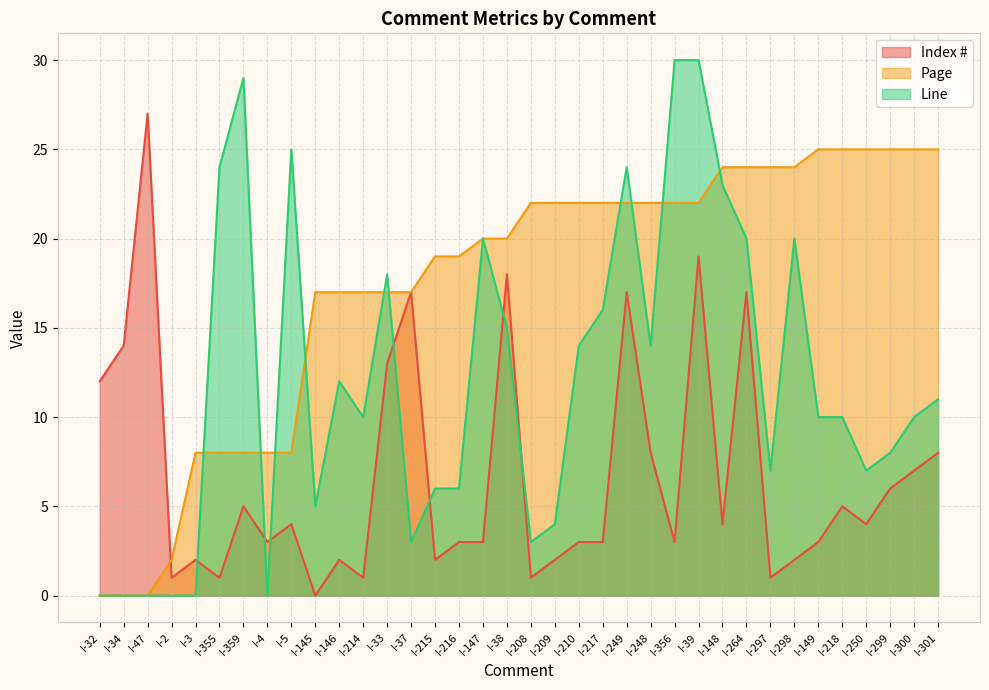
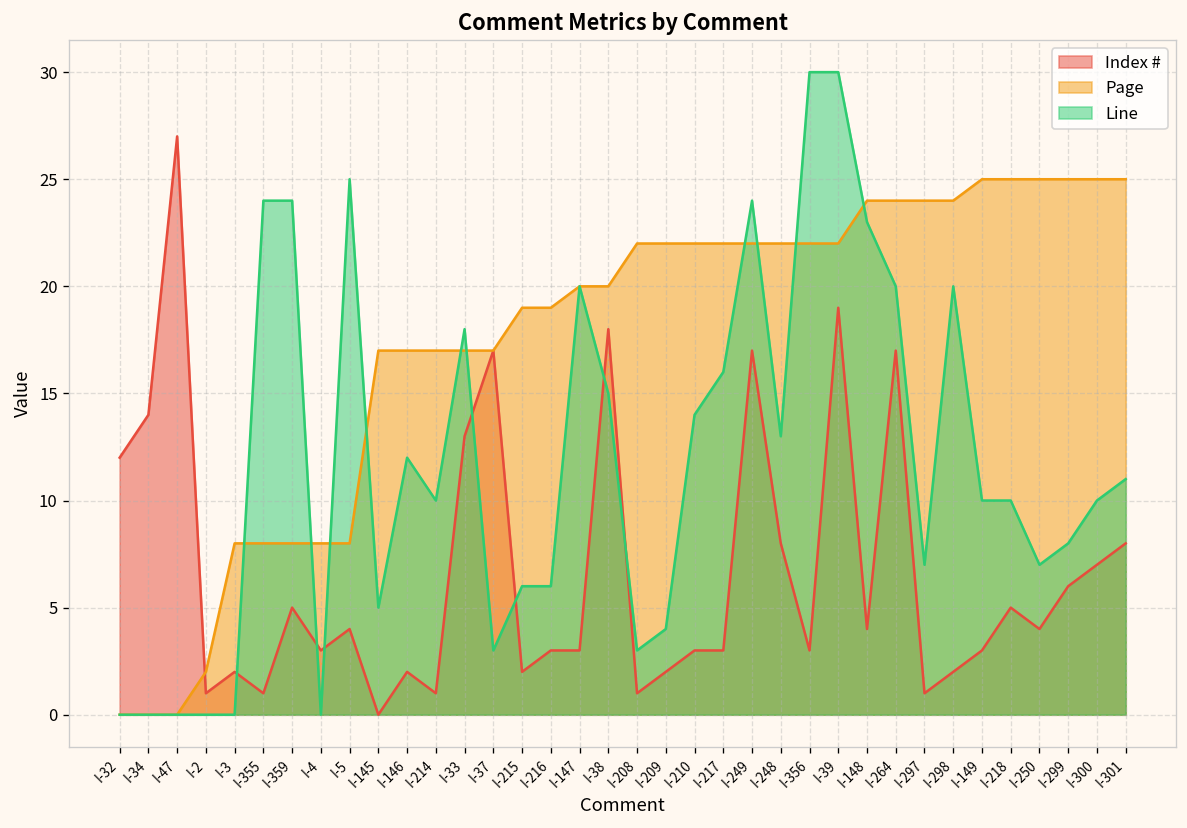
Line, I-359: 29 -> 24
Line, I-248: 14 -> 13
